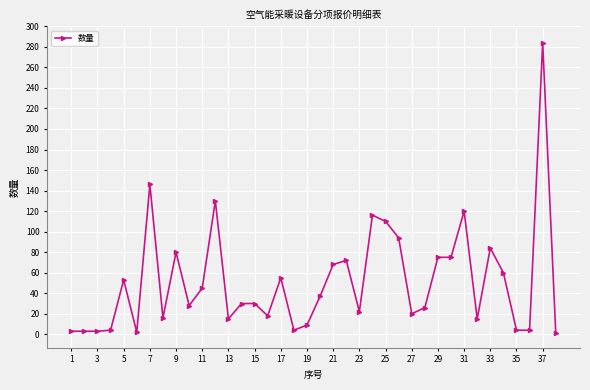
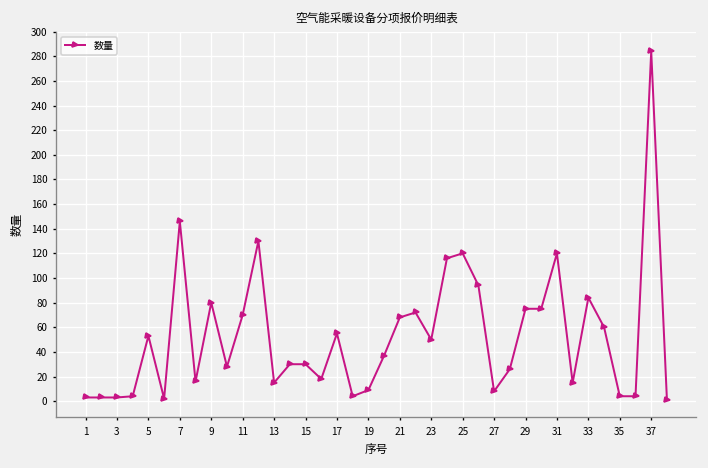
11: 45 -> 70
23: 22 -> 50
25: 110 -> 120
27: 20 -> 8
